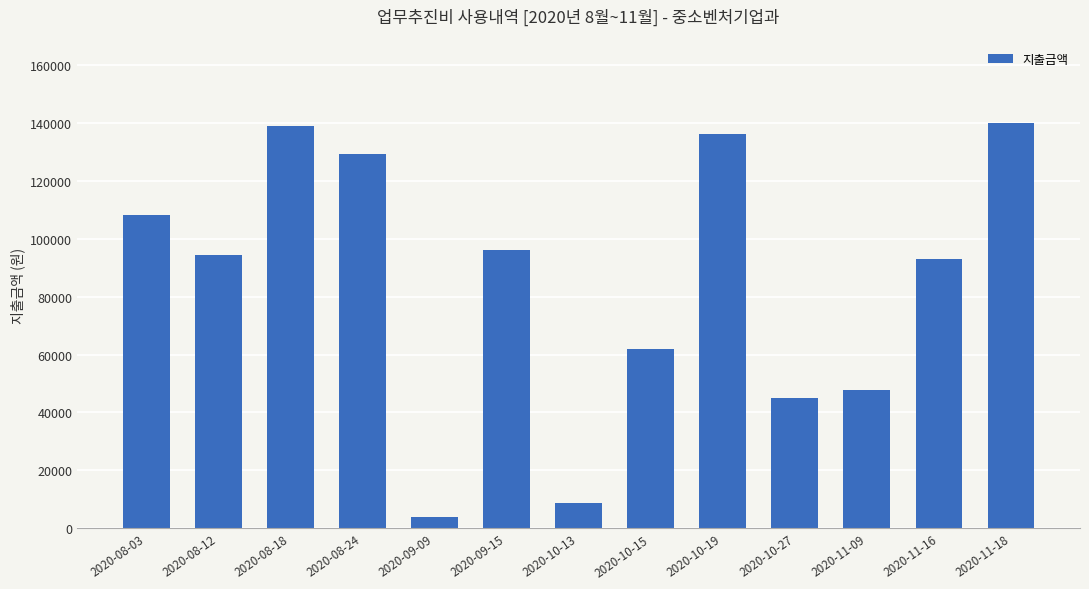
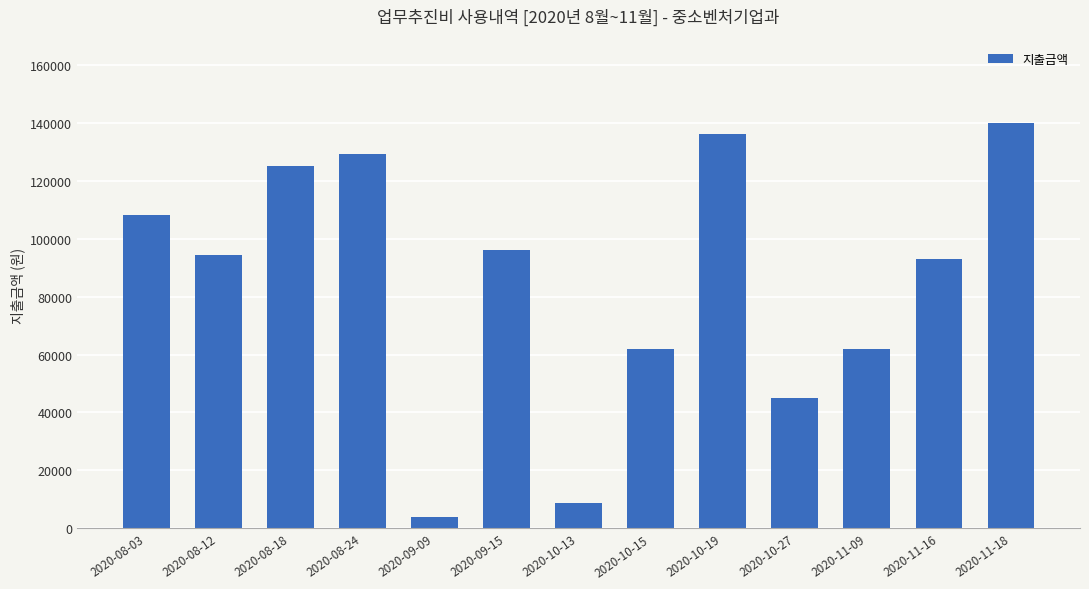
2020-08-18: 139000 -> 125000
2020-11-09: 48000 -> 62000
